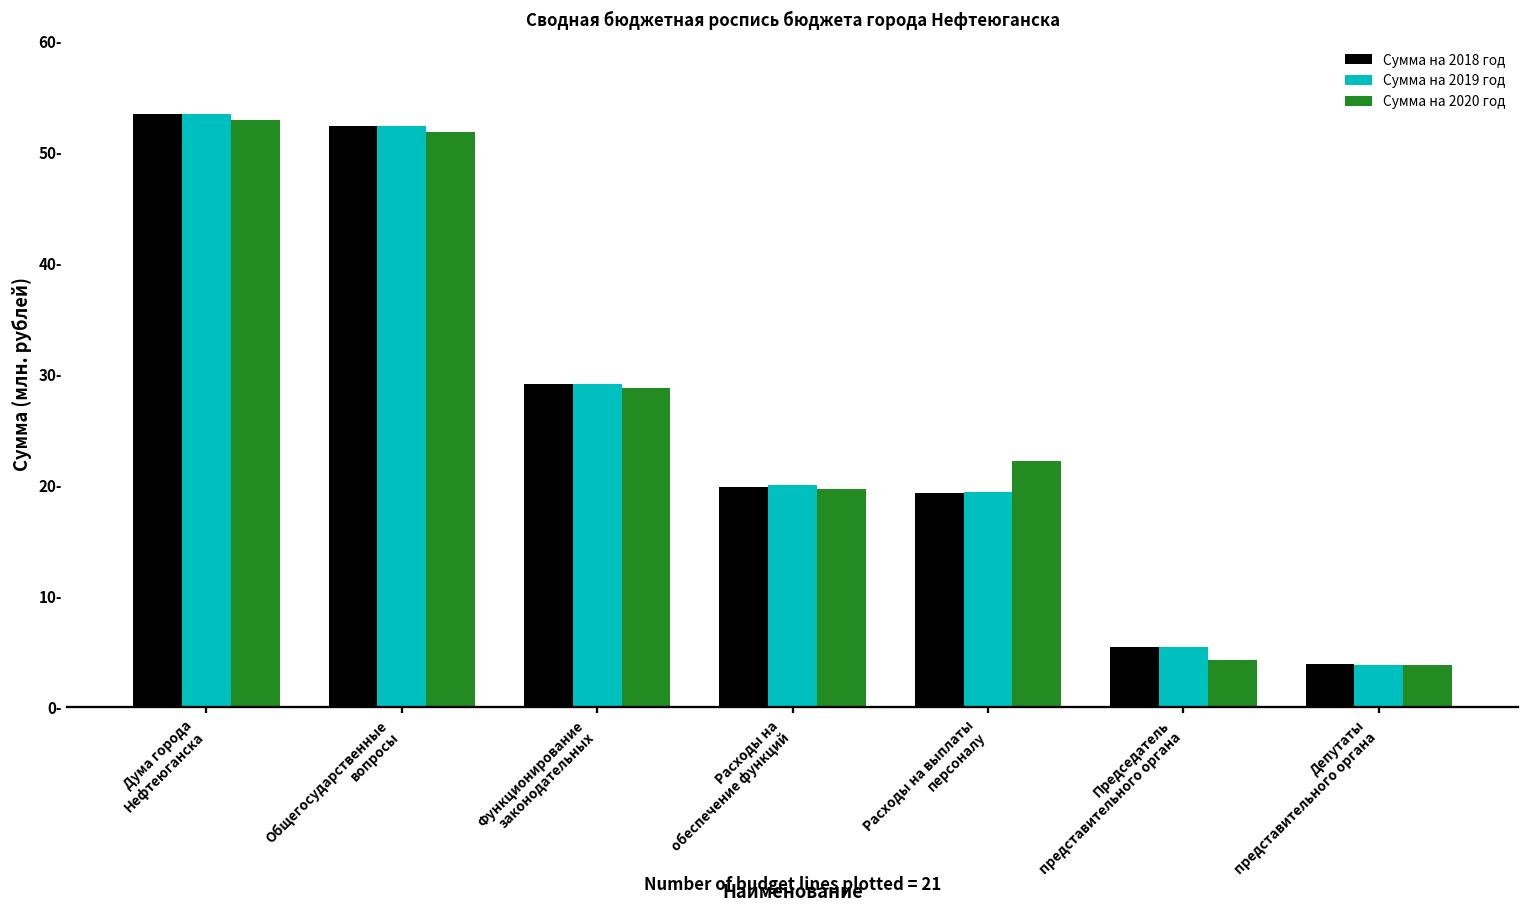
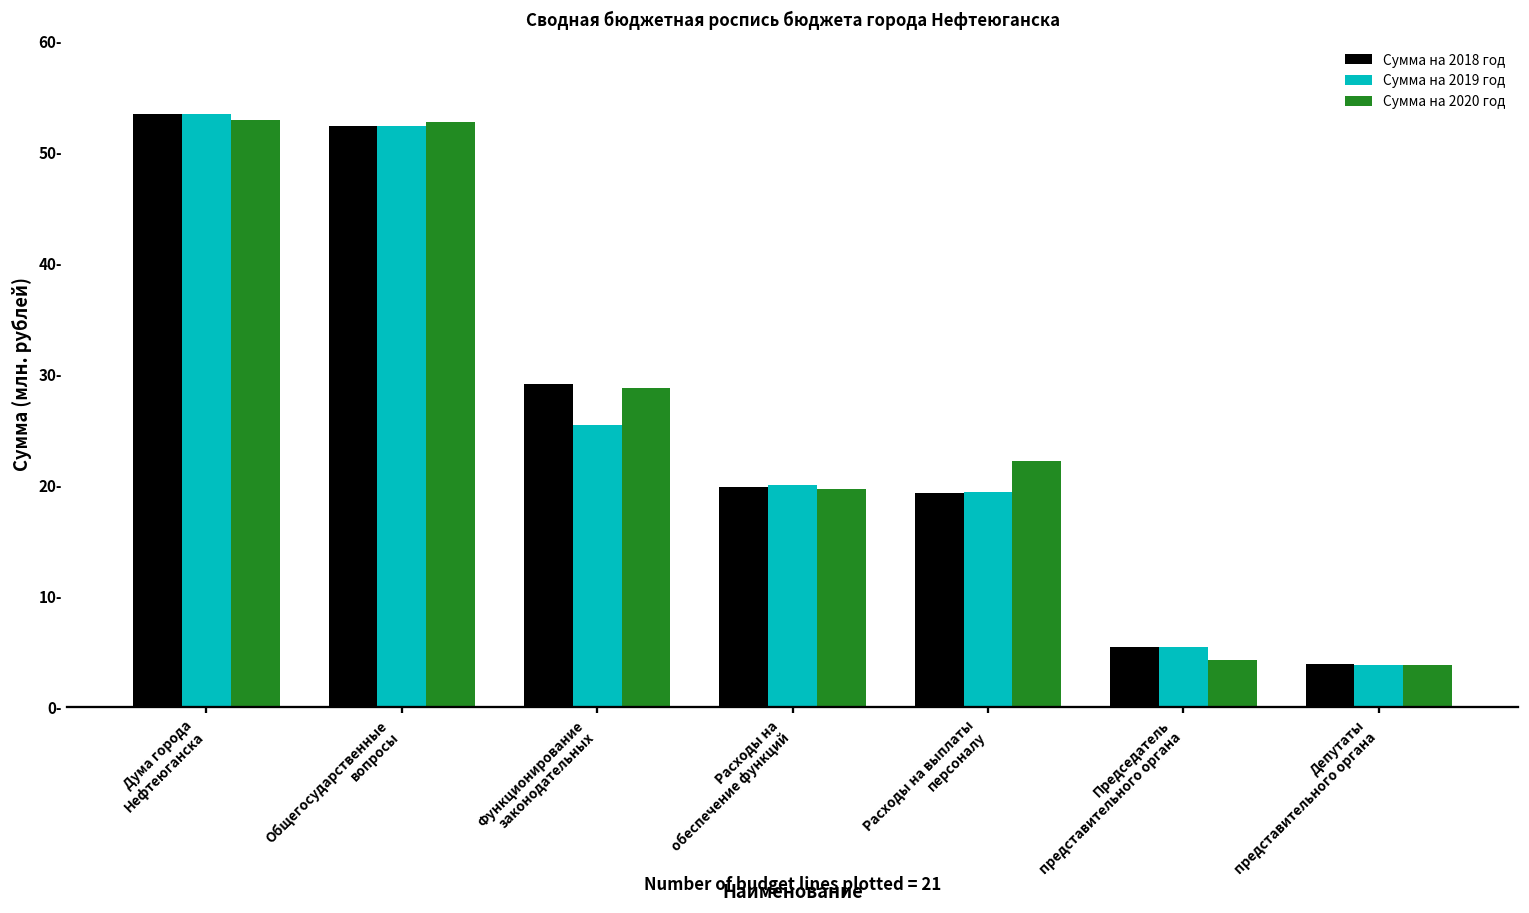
Сумма на 2020 год, Общегосударственные вопросы: 51.7- -> 52.7-
Сумма на 2019 год, Функционирование законодательных: 29.1- -> 25.4-
